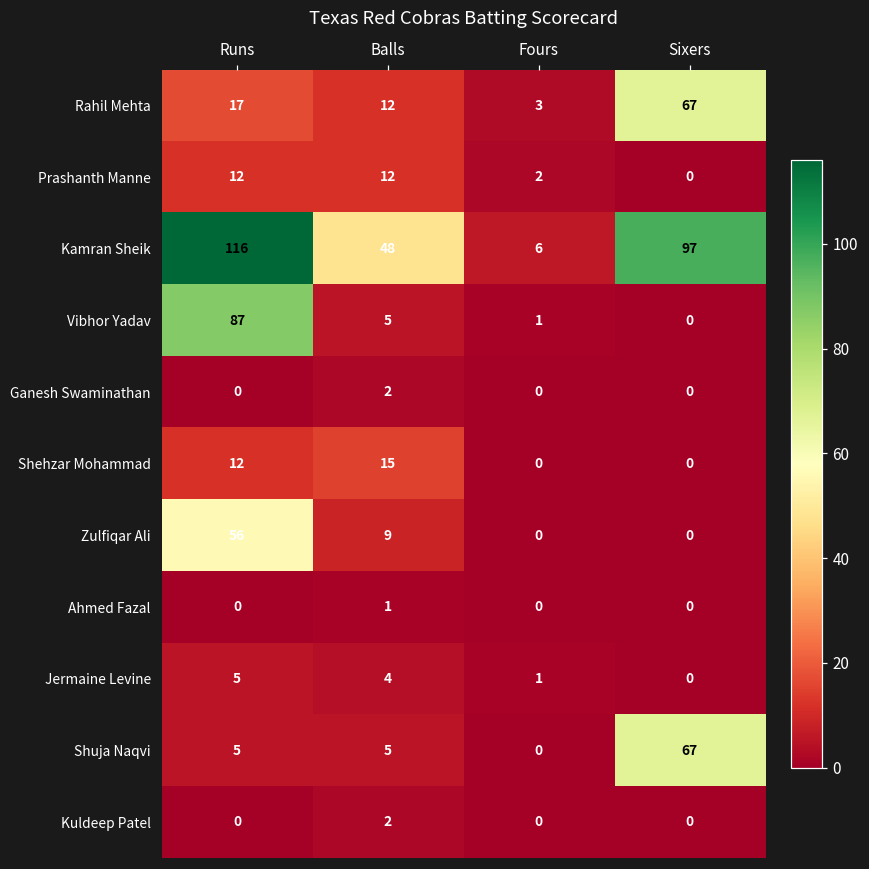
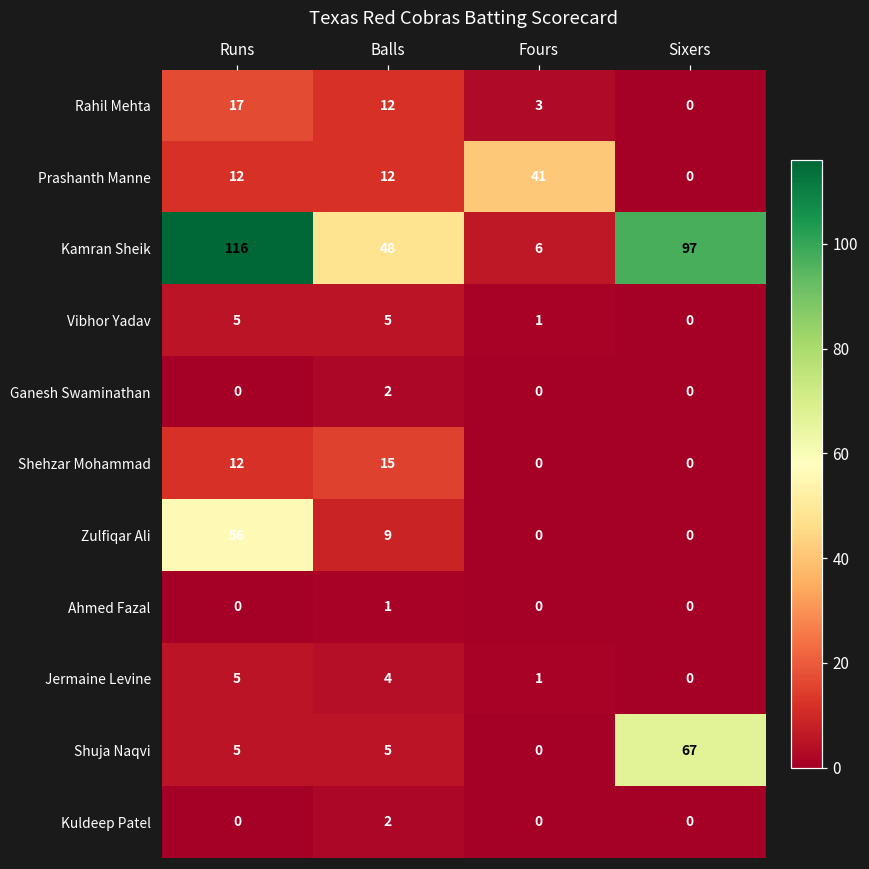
Rahil Mehta, Sixers: 67 -> 0
Prashanth Manne, Fours: 2 -> 41
Vibhor Yadav, Runs: 87 -> 5
